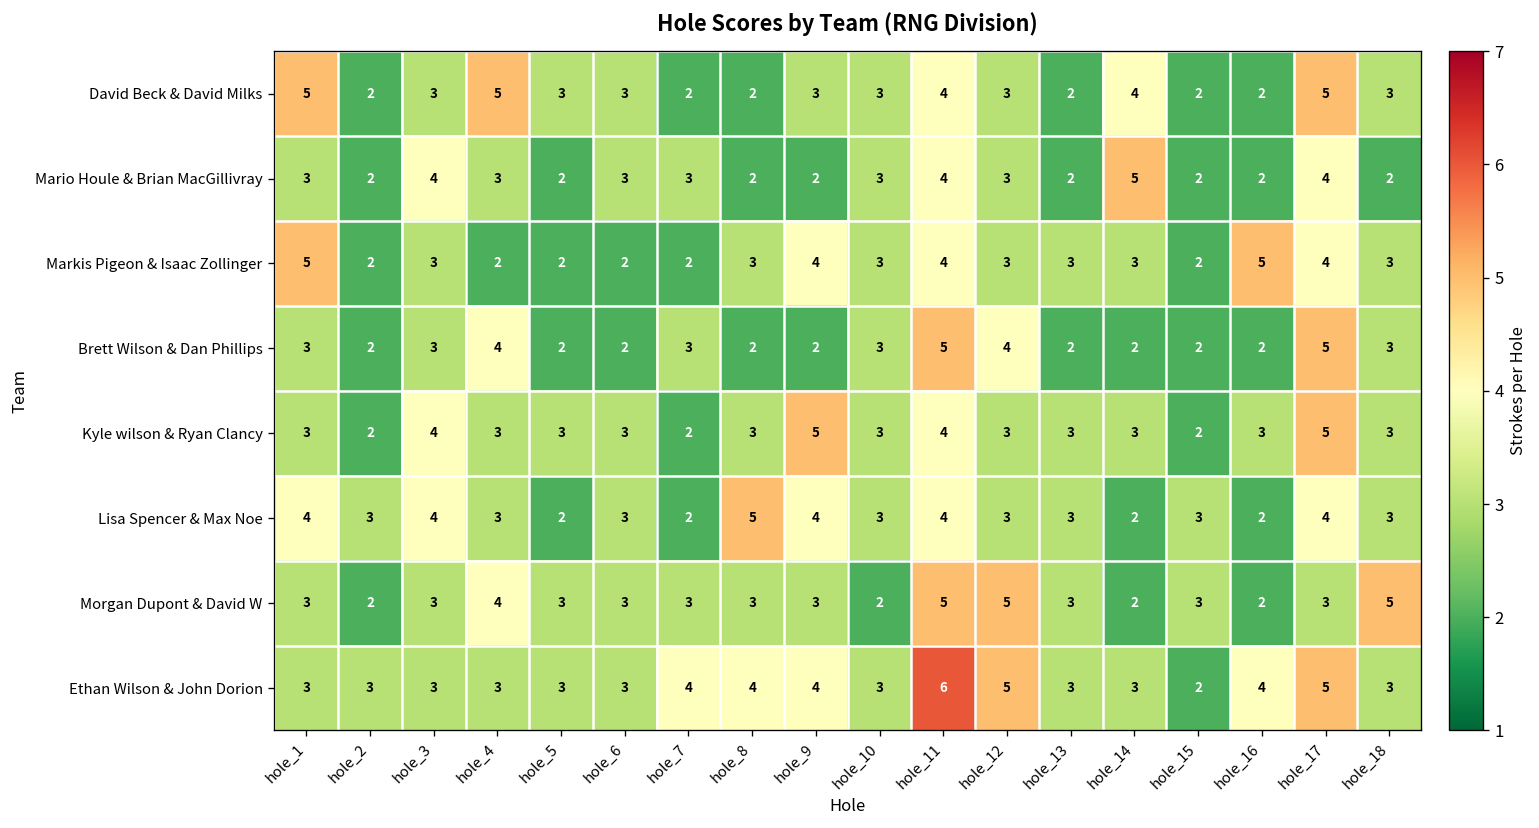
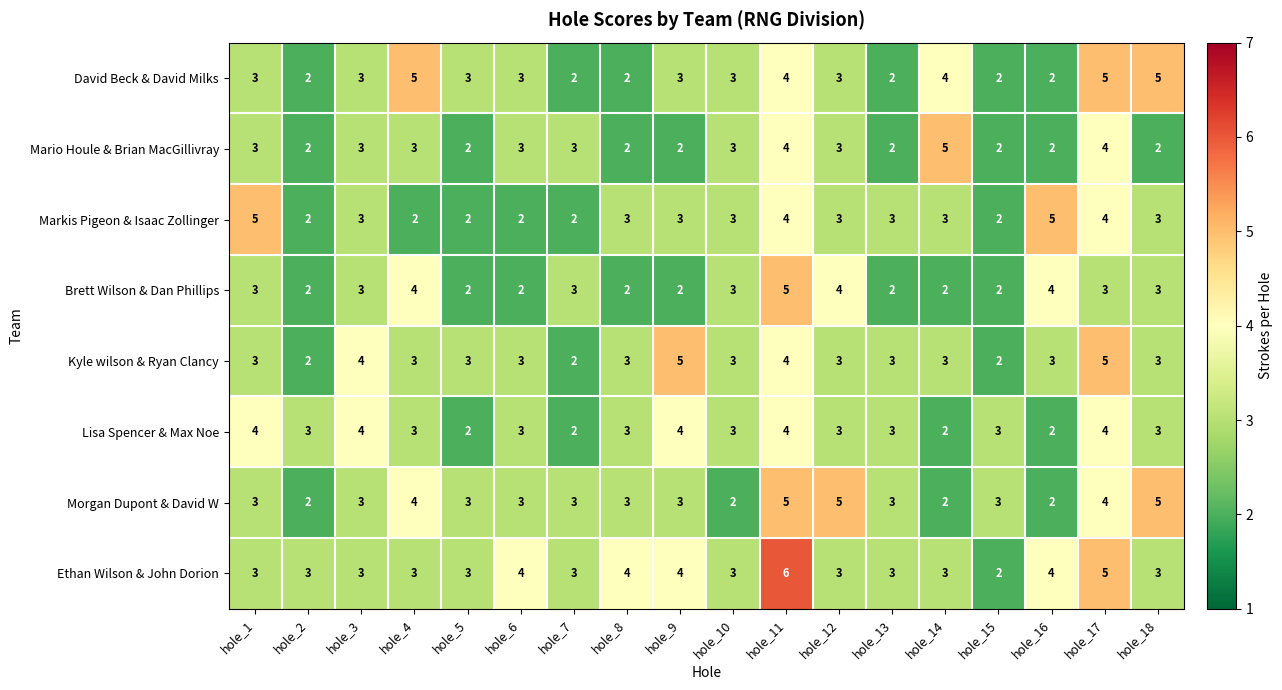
David Beck & David Milks, hole_1: 5 -> 3
David Beck & David Milks, hole_18: 3 -> 5
Mario Houle & Brian MacGillivray, hole_3: 4 -> 3
Markis Pigeon & Isaac Zollinger, hole_9: 4 -> 3
Brett Wilson & Dan Phillips, hole_16: 2 -> 4
Brett Wilson & Dan Phillips, hole_17: 5 -> 3
Lisa Spencer & Max Noe, hole_8: 5 -> 3
Morgan Dupont & David W, hole_17: 3 -> 4
Ethan Wilson & John Dorion, hole_6: 3 -> 4
Ethan Wilson & John Dorion, hole_7: 4 -> 3
Ethan Wilson & John Dorion, hole_12: 5 -> 3
